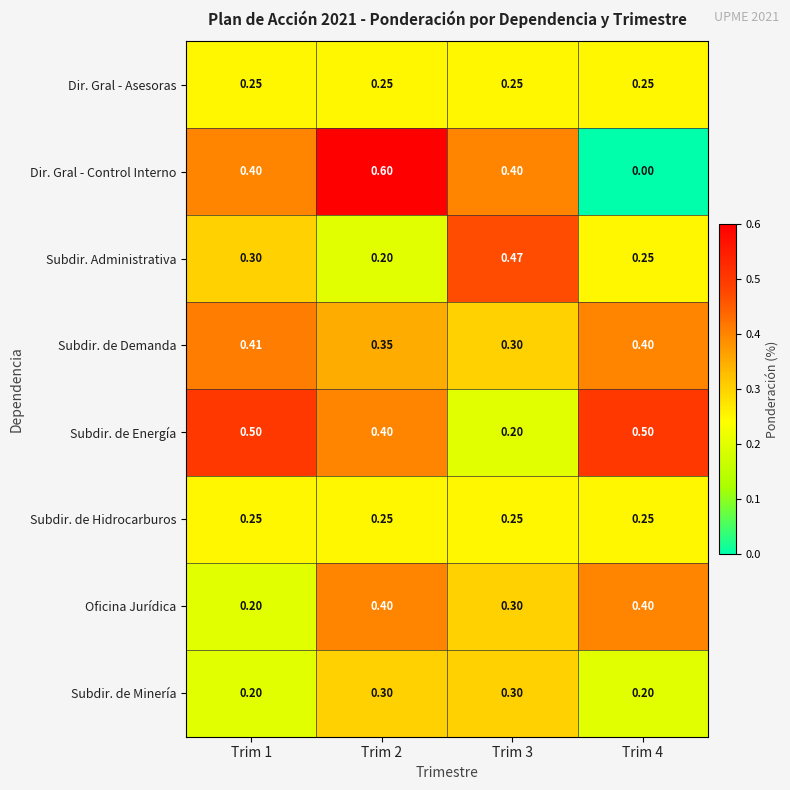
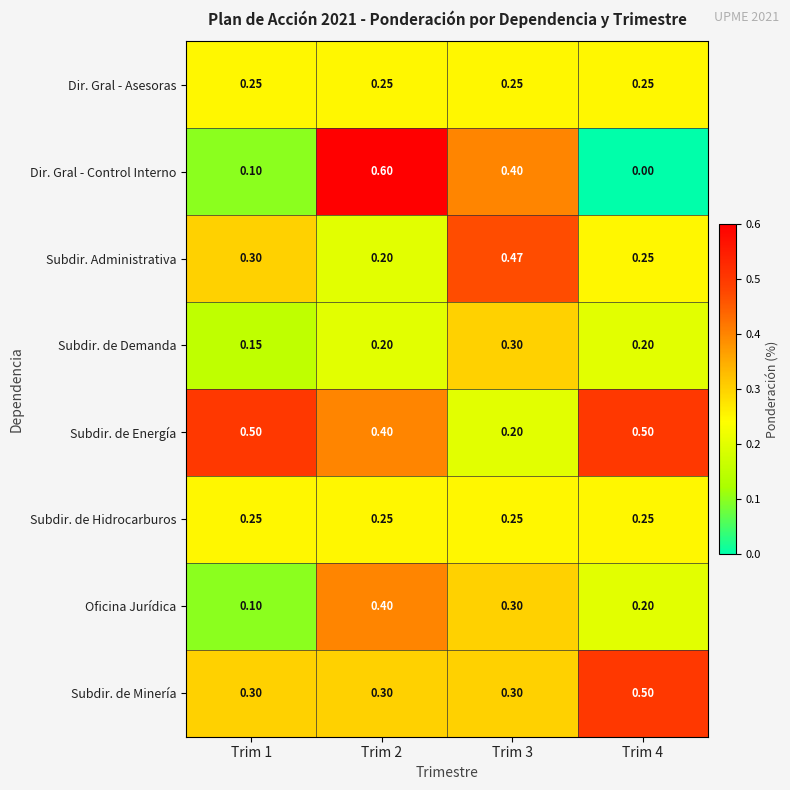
Dir. Gral - Control Interno, Trim 1: 0.40 -> 0.10
Subdir. de Demanda, Trim 1: 0.41 -> 0.15
Subdir. de Demanda, Trim 2: 0.35 -> 0.20
Subdir. de Demanda, Trim 4: 0.40 -> 0.20
Oficina Jurídica, Trim 1: 0.20 -> 0.10
Oficina Jurídica, Trim 4: 0.40 -> 0.20
Subdir. de Minería, Trim 1: 0.20 -> 0.30
Subdir. de Minería, Trim 4: 0.20 -> 0.50
